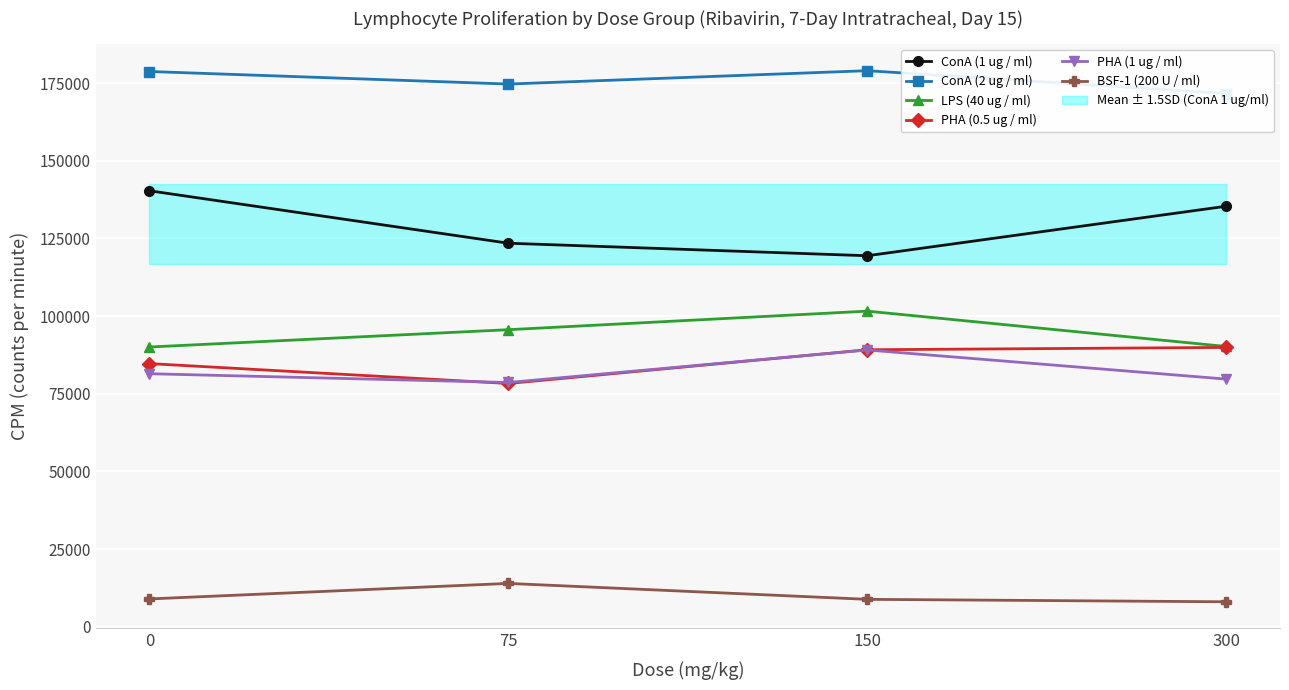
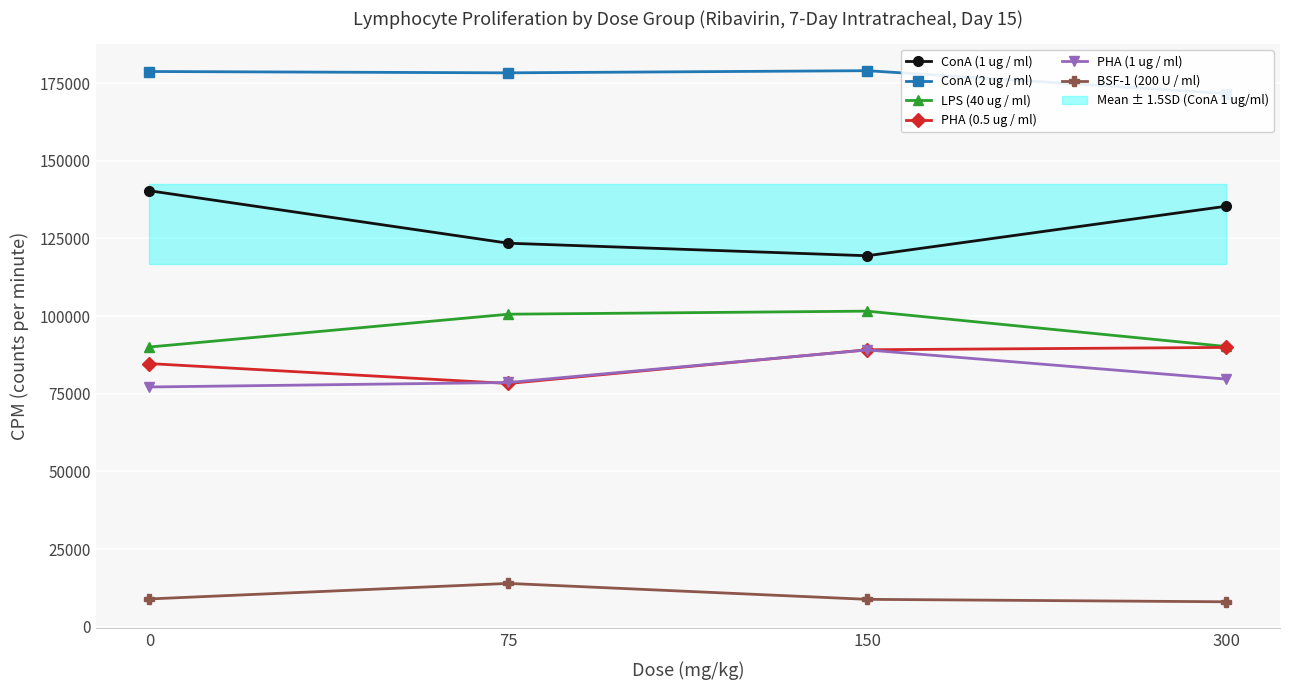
PHA (1 ug / ml), 0: 81000 -> 77000
ConA (2 ug / ml), 75: 175000 -> 178000
LPS (40 ug / ml), 75: 96000 -> 101000
